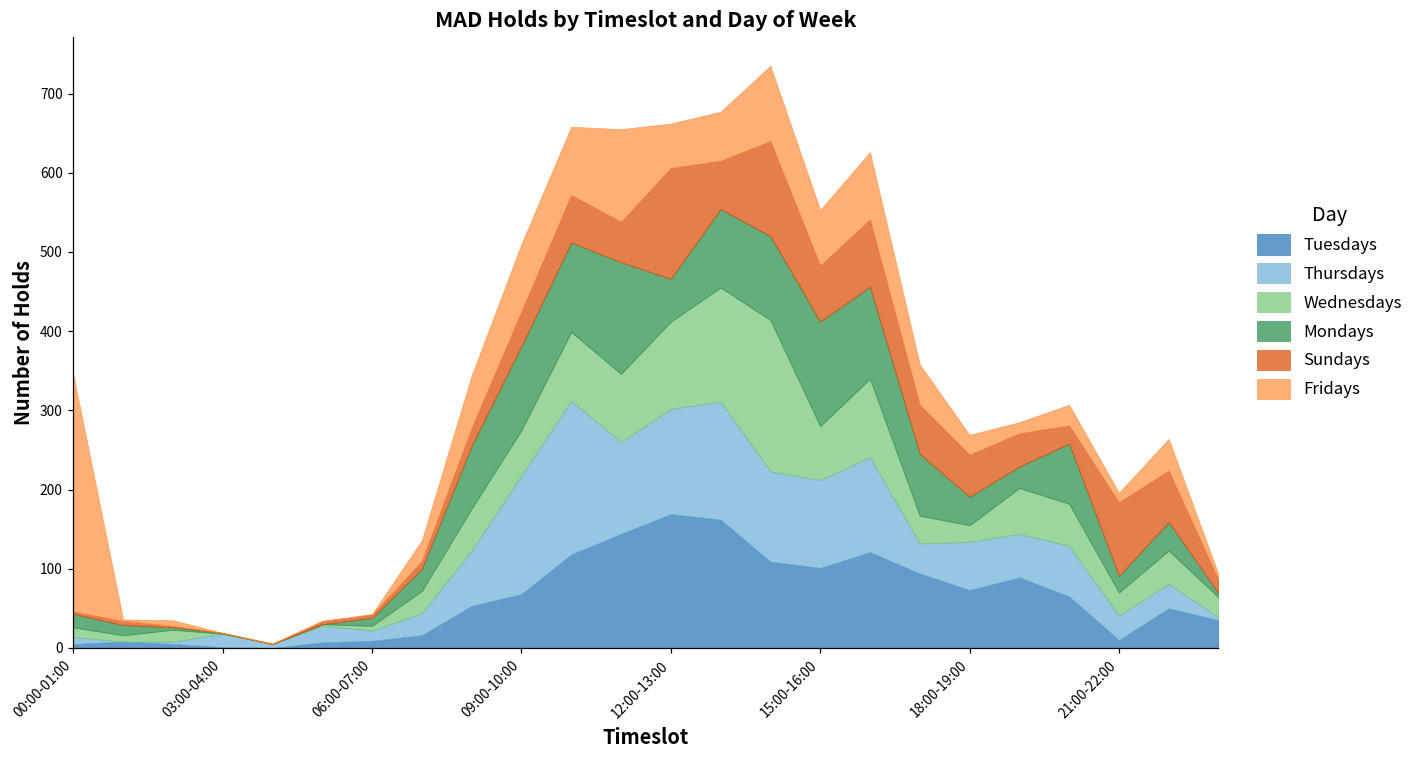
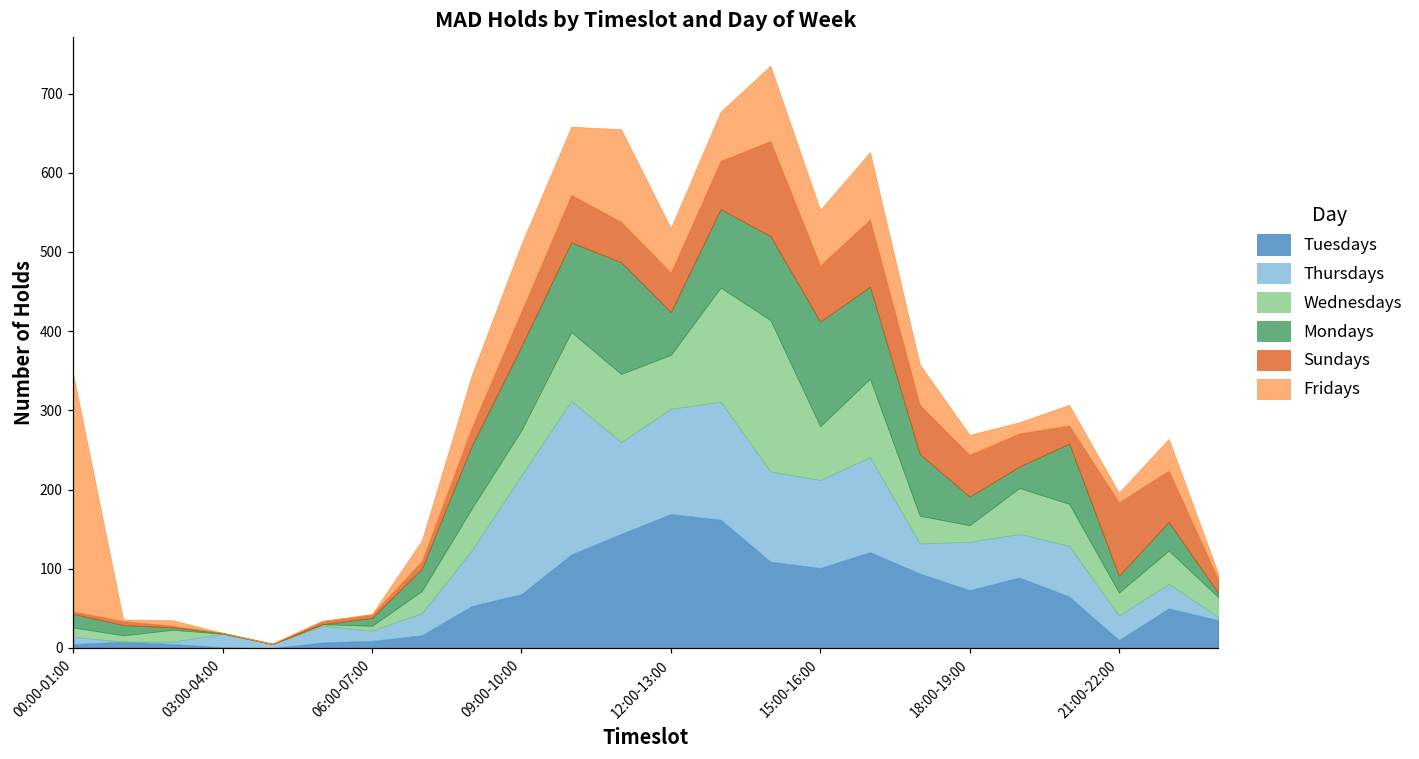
Wednesdays, 12:00-13:00: 110 -> 70
Sundays, 12:00-13:00: 140 -> 50
